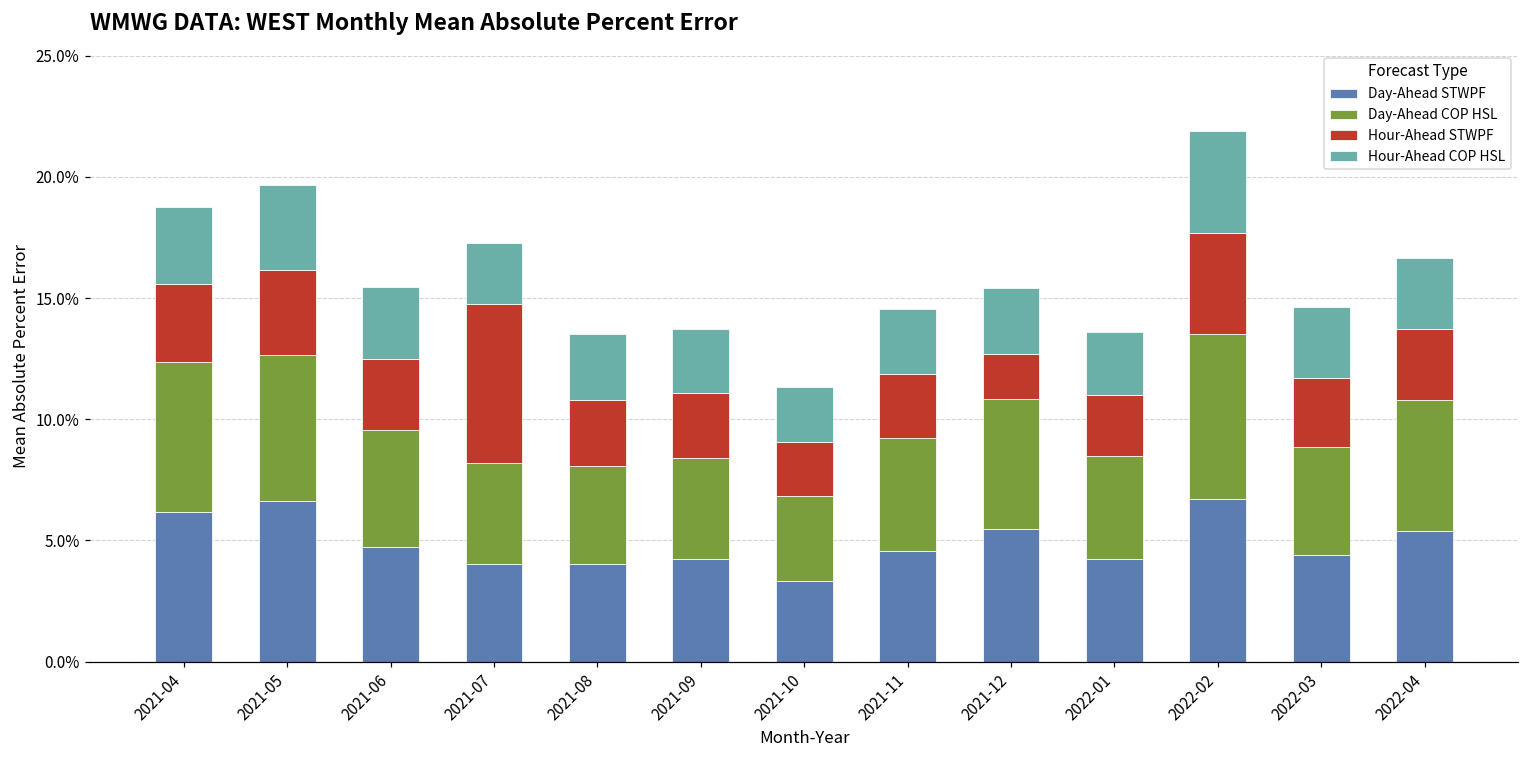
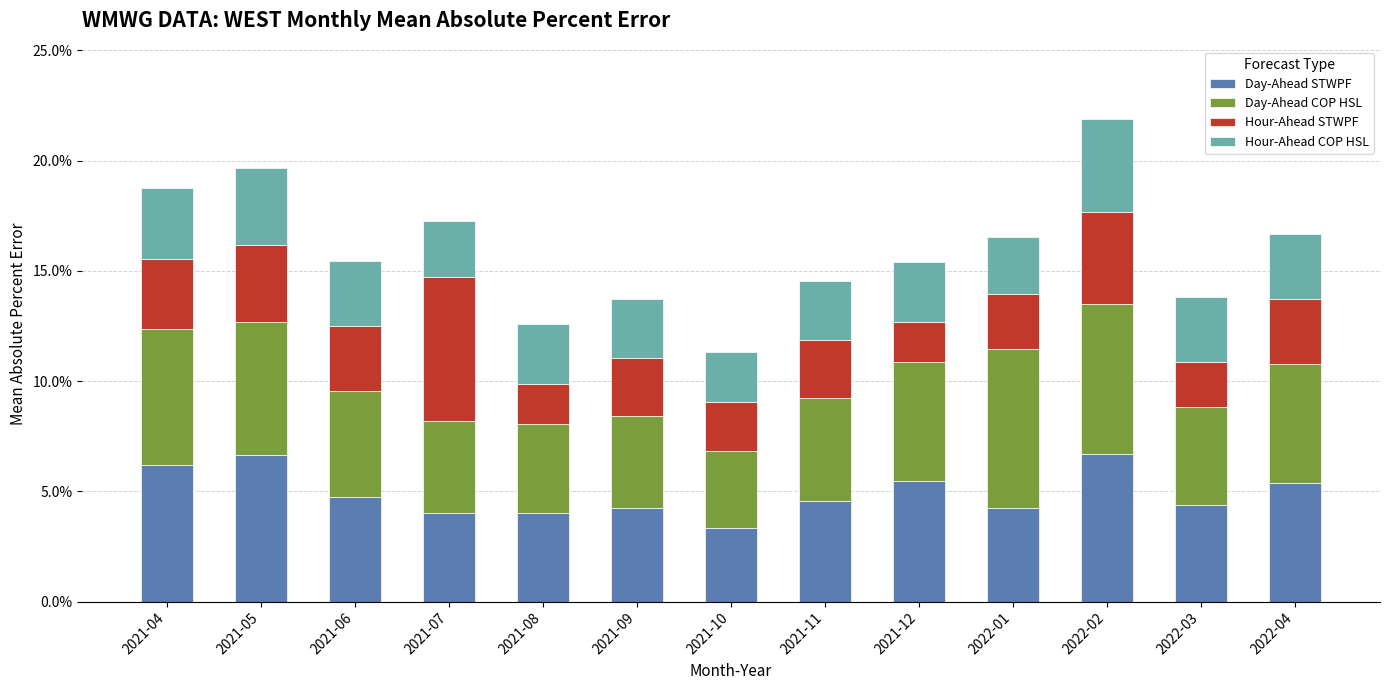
Hour-Ahead STWPF, 2021-08: 2.7% -> 1.8%
Day-Ahead COP HSL, 2022-01: 4.3% -> 7.2%
Hour-Ahead STWPF, 2022-03: 2.9% -> 2.0%
